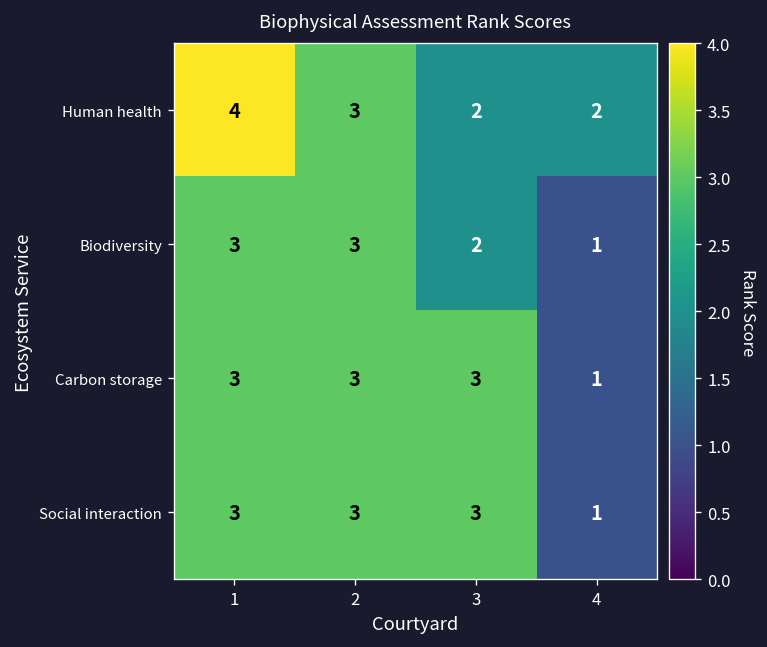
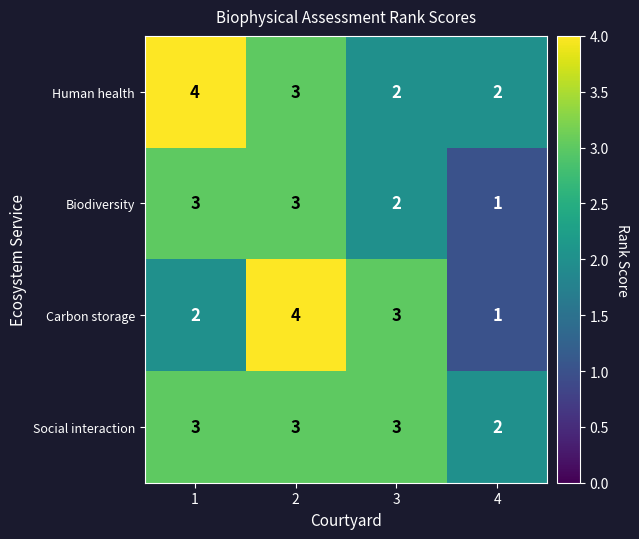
Carbon storage, 1: 3 -> 2
Carbon storage, 2: 3 -> 4
Social interaction, 4: 1 -> 2
